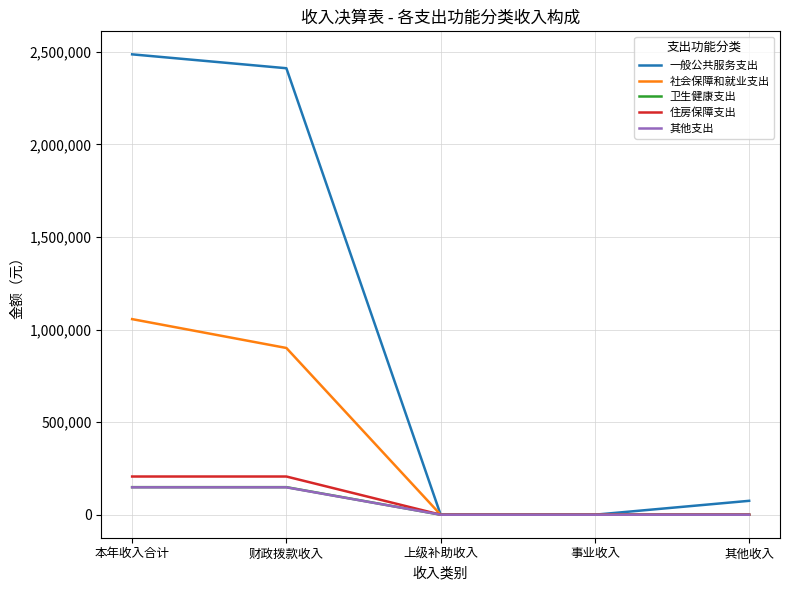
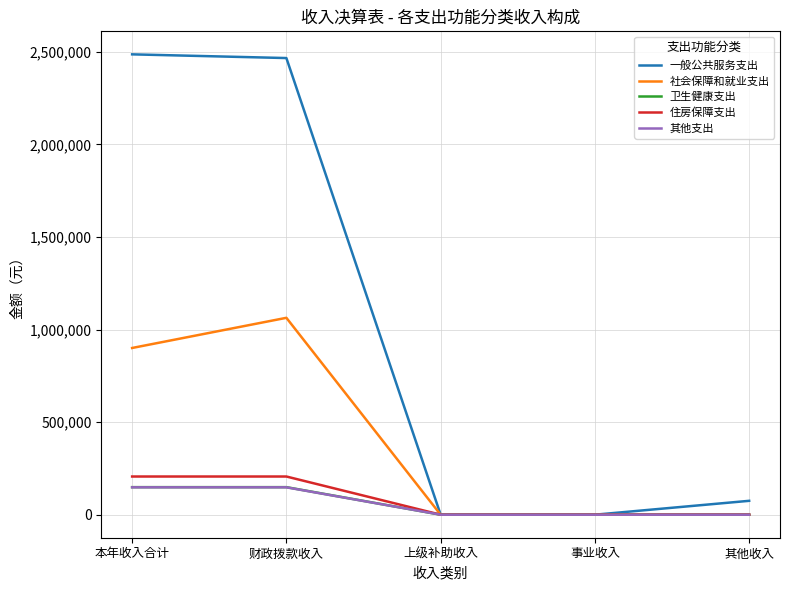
社会保障和就业支出, 本年收入合计: 1,060,000 -> 900,000
一般公共服务支出, 财政拨款收入: 2,410,000 -> 2,470,000
社会保障和就业支出, 财政拨款收入: 900,000 -> 1,060,000
